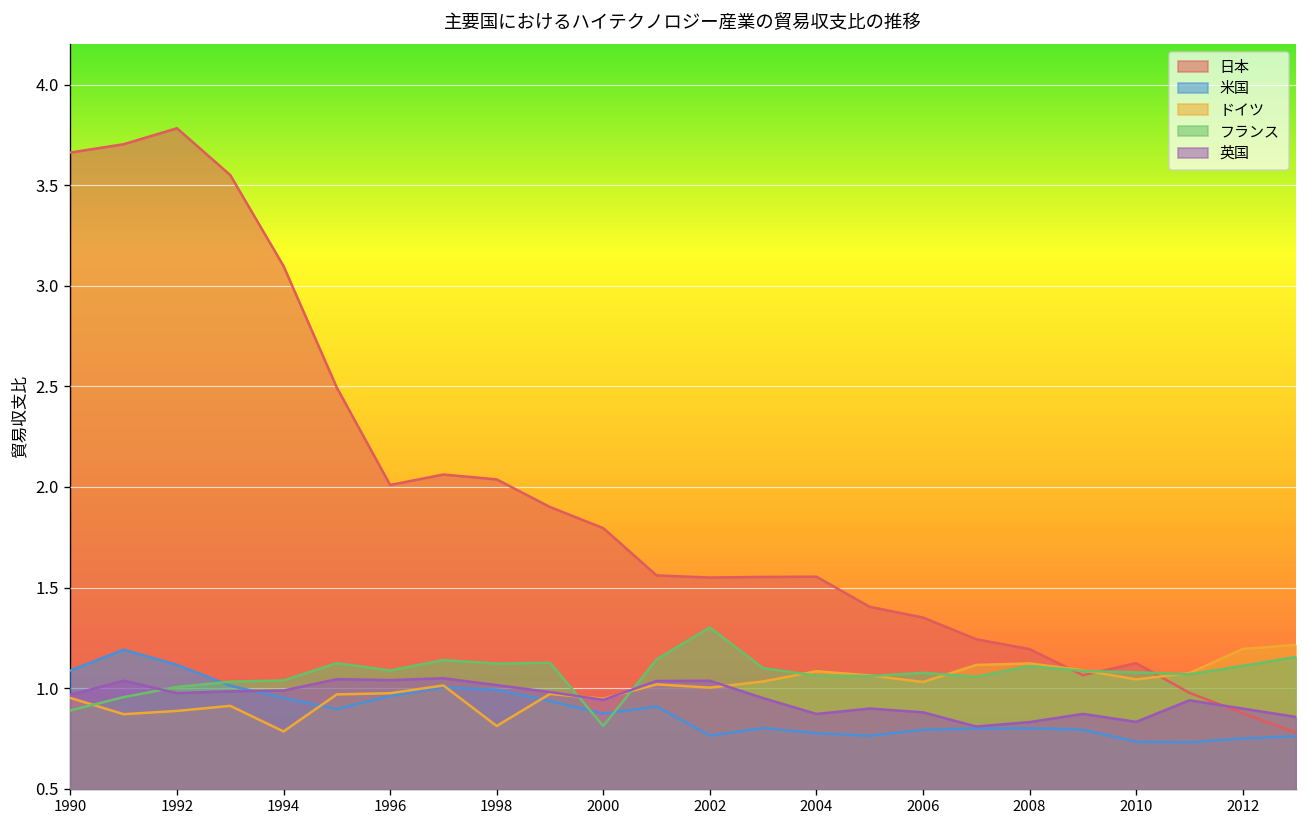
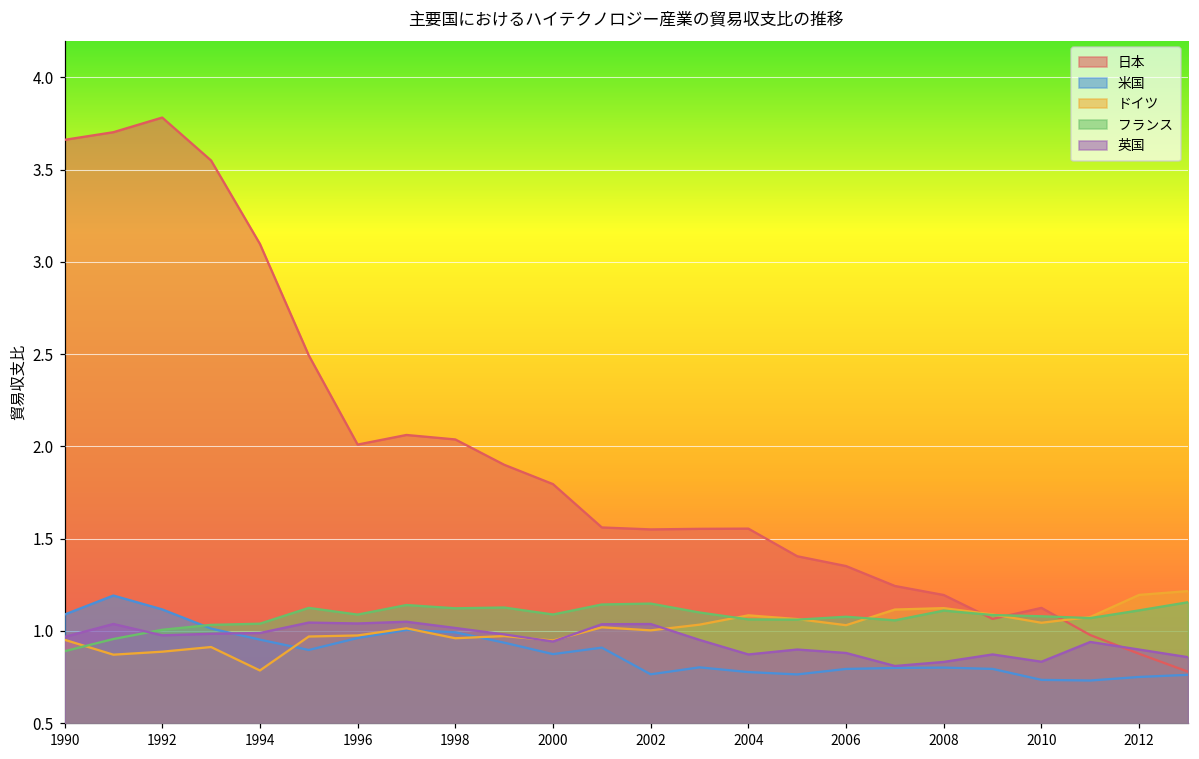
ドイツ, 1998: 0.81 -> 0.96
フランス, 2000: 0.81 -> 1.09
フランス, 2002: 1.30 -> 1.15
